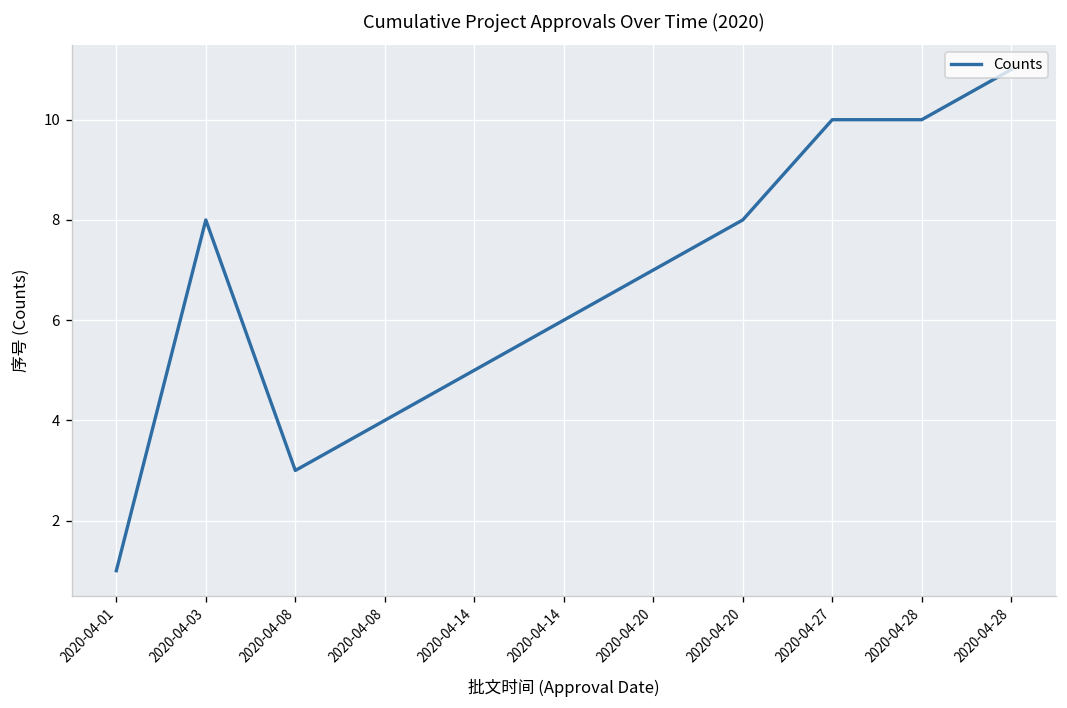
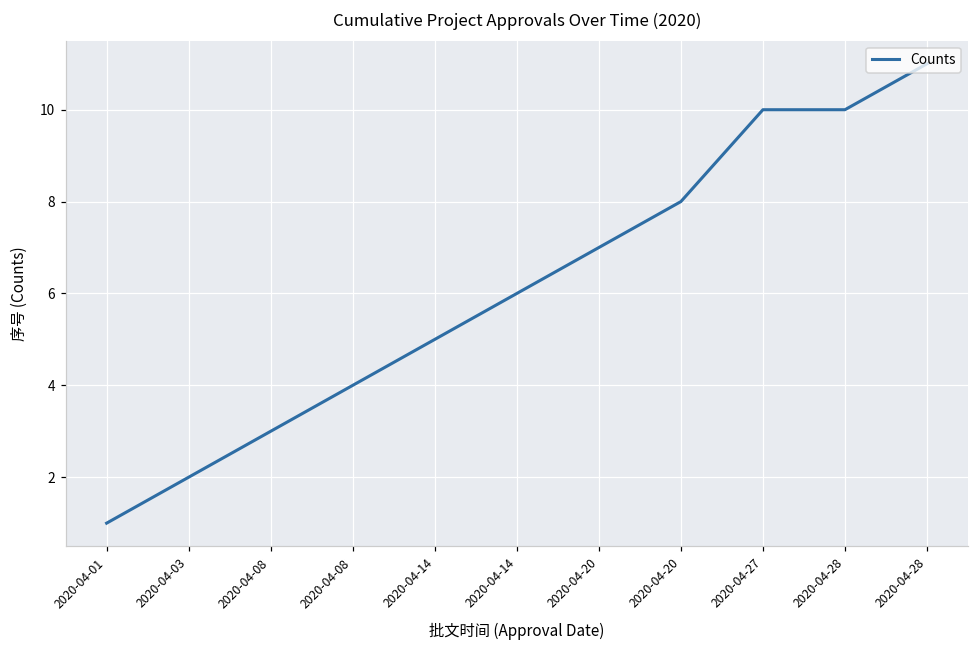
2020-04-03: 8 -> 2
